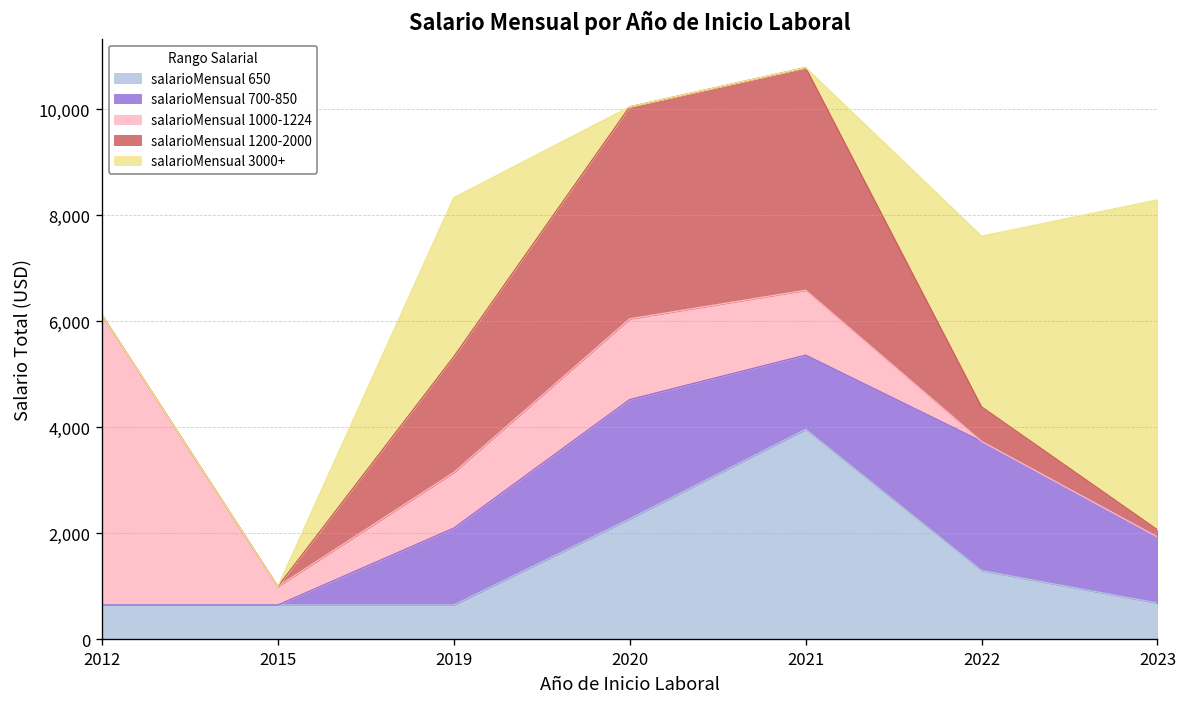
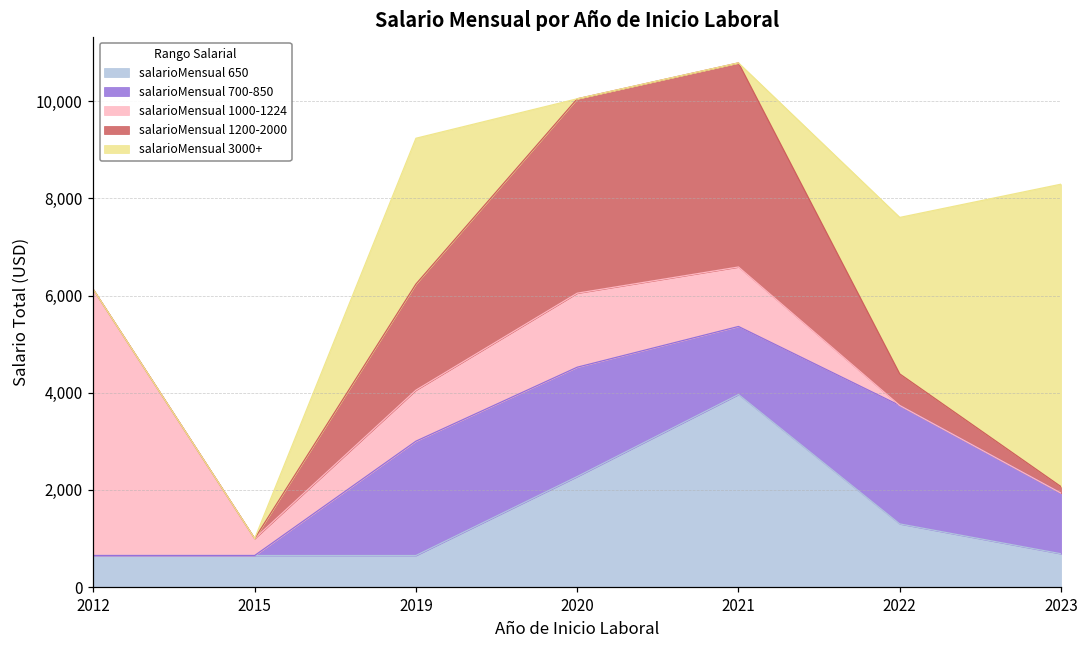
salarioMensual 700-850, 2019: 1,500 -> 2,400
